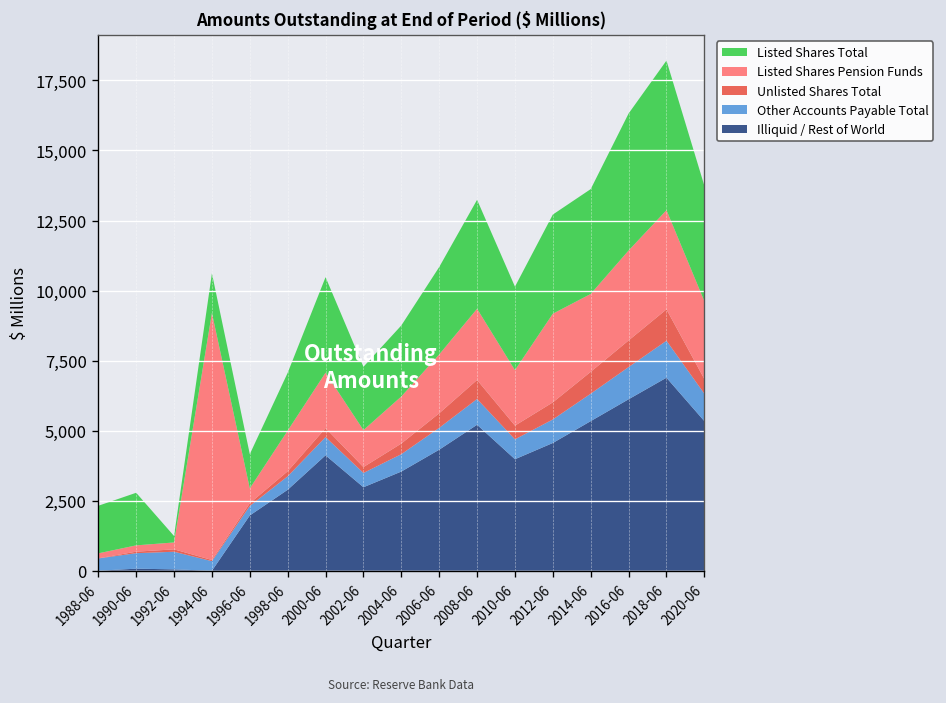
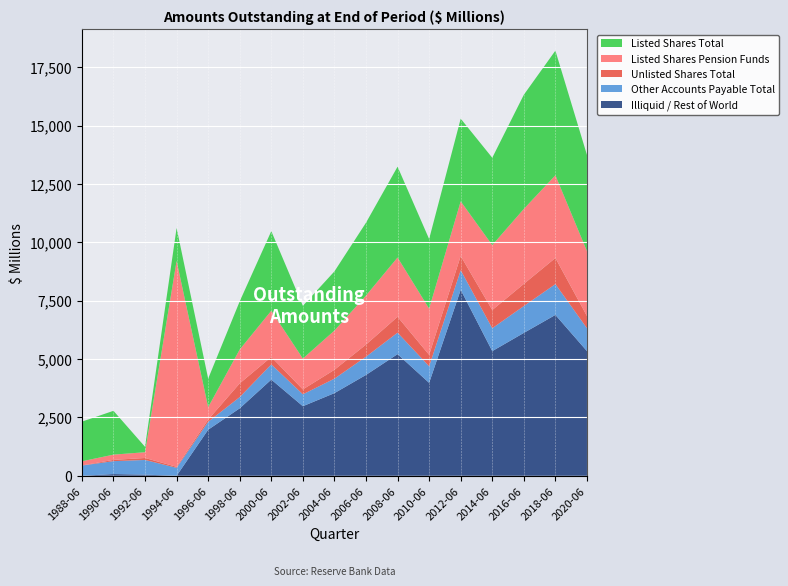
Unlisted Shares Total, 1998-06: 200 -> 600
Illiquid / Rest of World, 2012-06: 4,600 -> 8,000
Listed Shares Pension Funds, 2012-06: 3,200 -> 2,300
